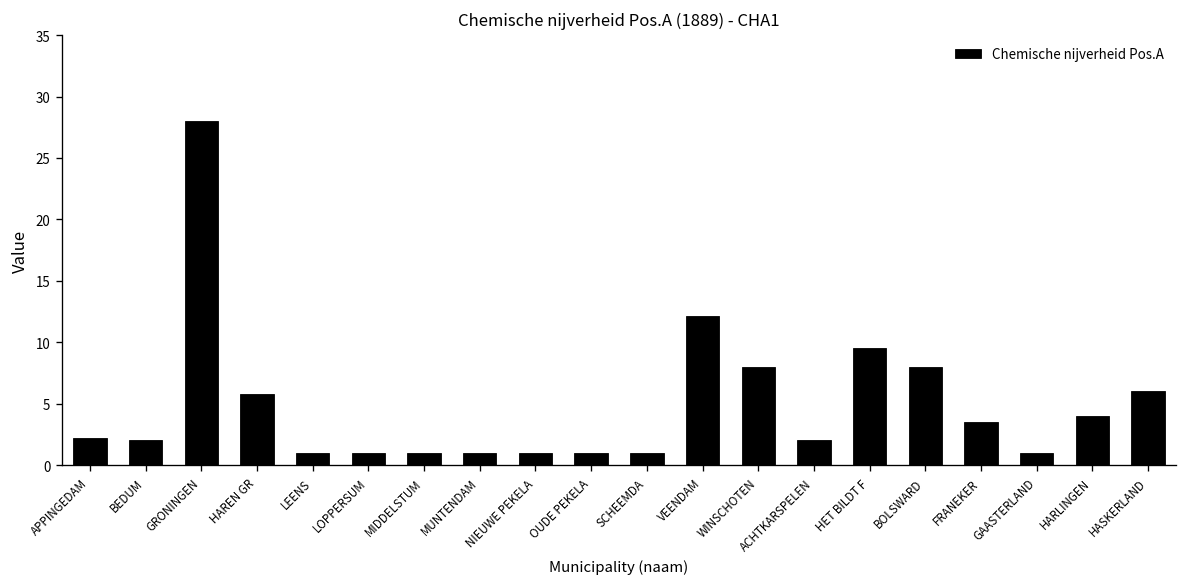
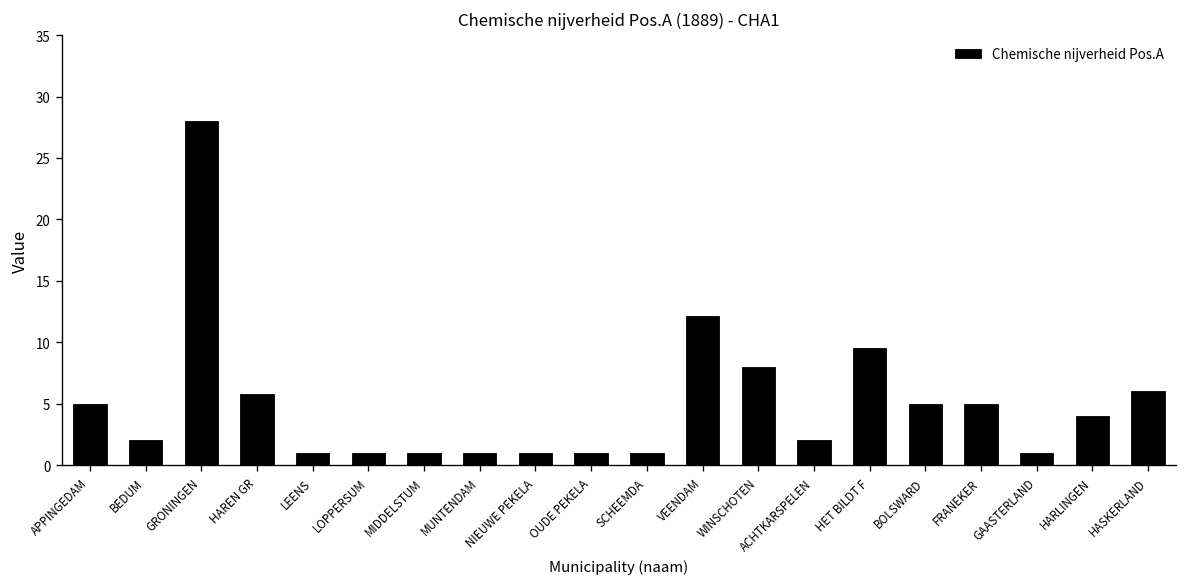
APPINGEDAM: 2.2 -> 5.0
BOLSWARD: 8 -> 5
FRANEKER: 3.5 -> 5.0
